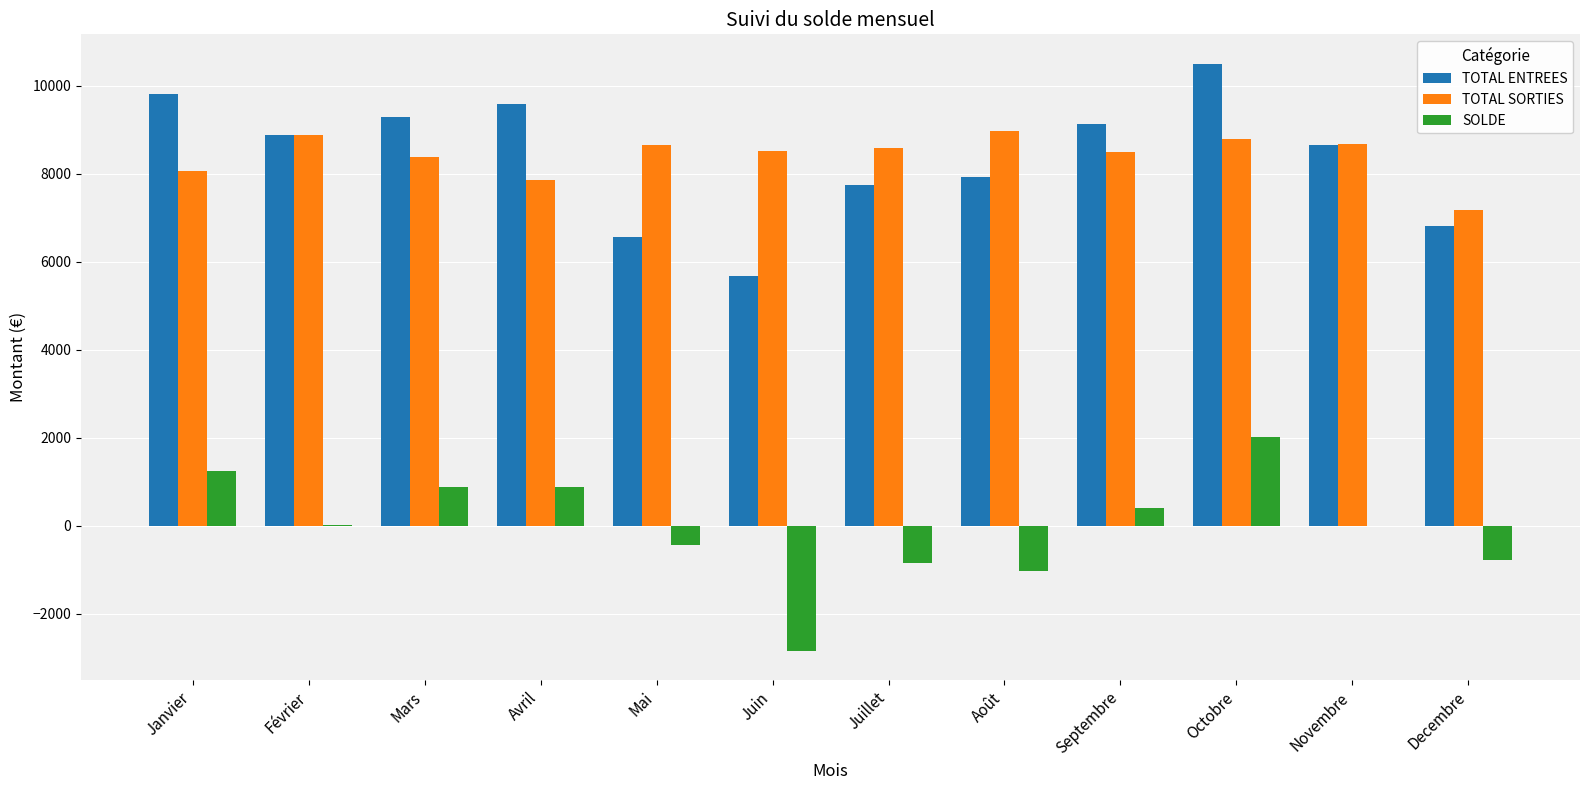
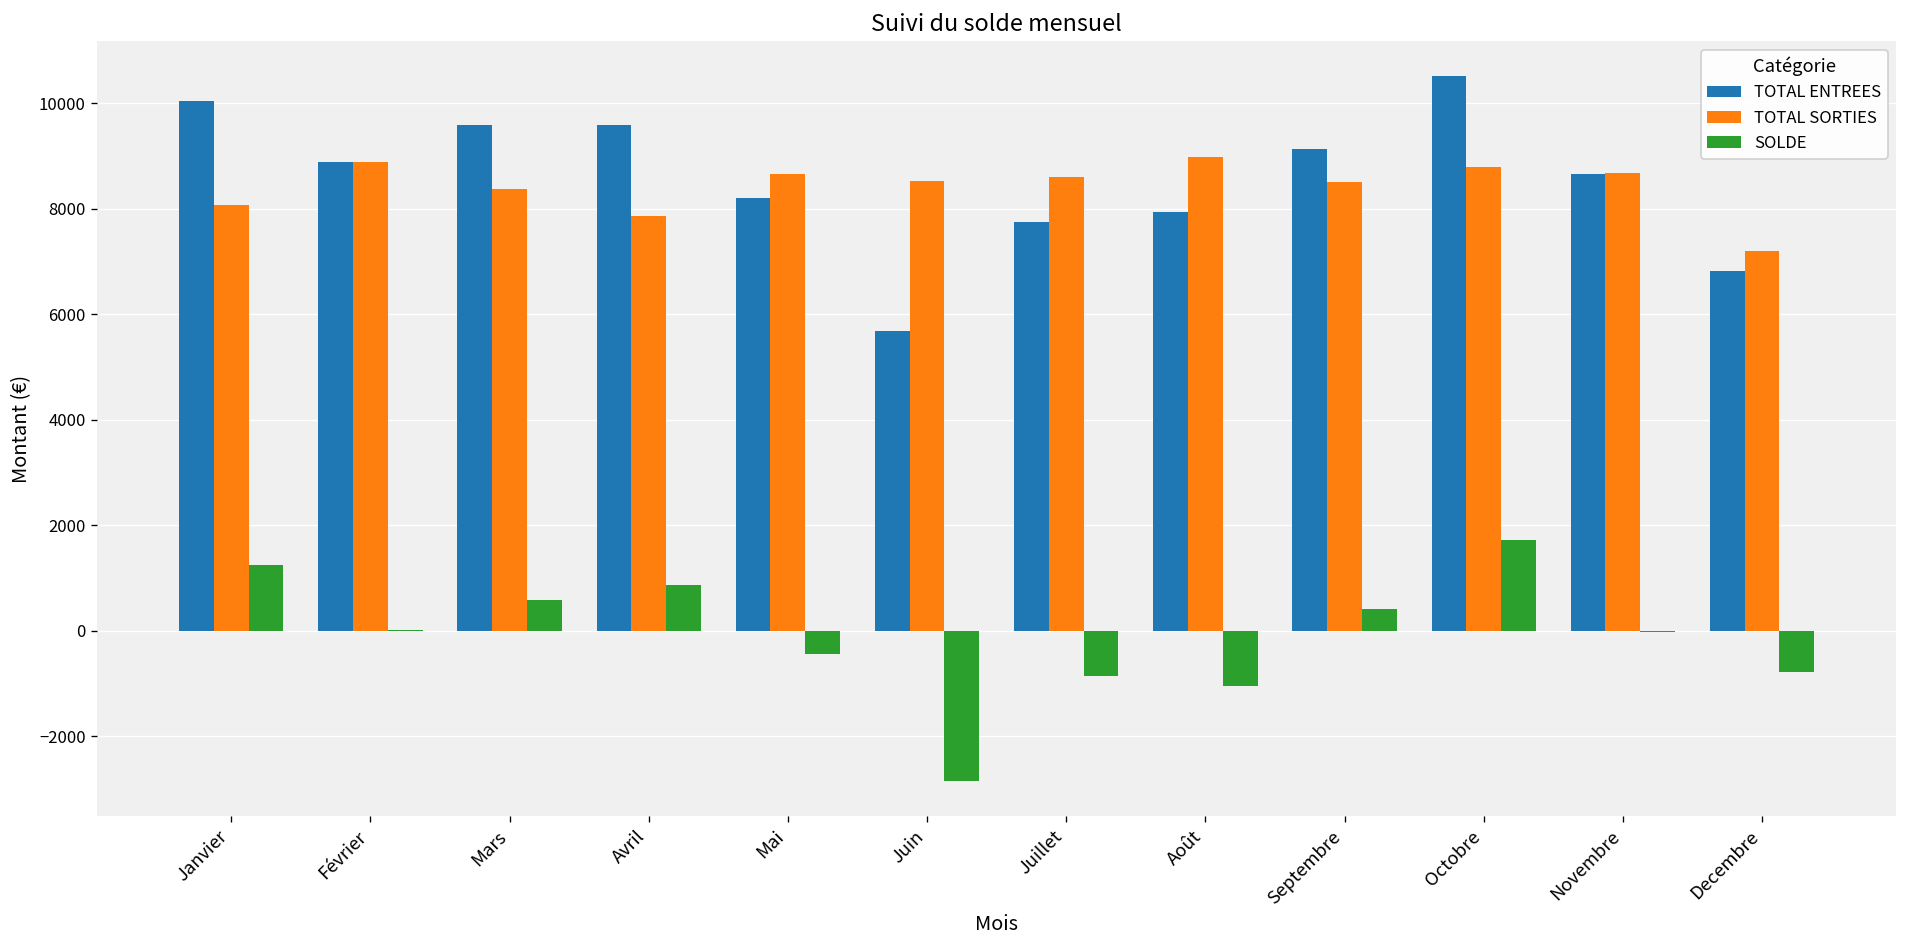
TOTAL ENTREES, Janvier: 9800 -> 10000
TOTAL ENTREES, Mars: 9300 -> 9600
SOLDE, Mars: 900 -> 600
TOTAL ENTREES, Mai: 6600 -> 8200
SOLDE, Octobre: 2000 -> 1700
